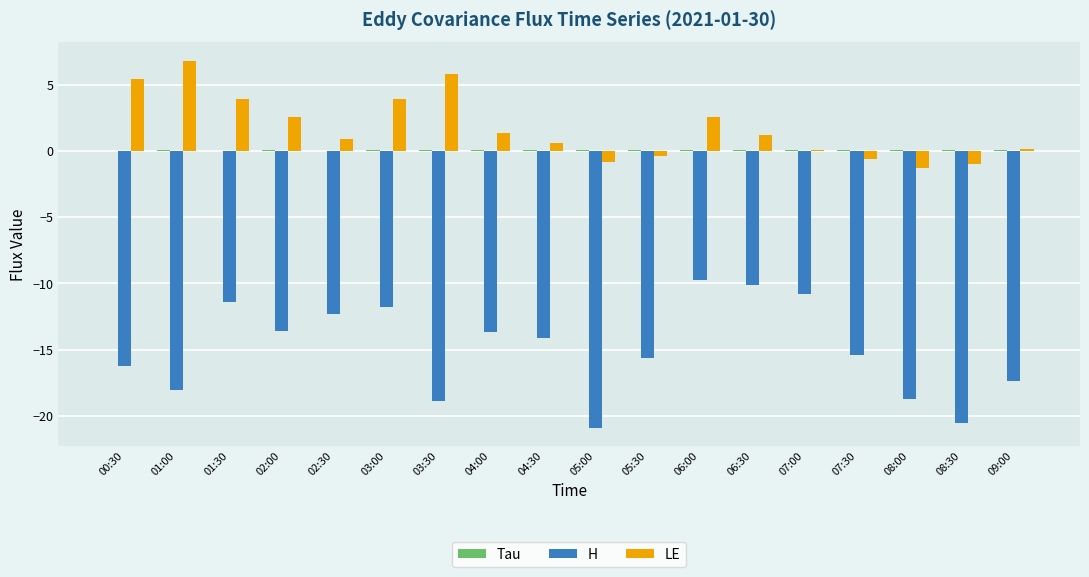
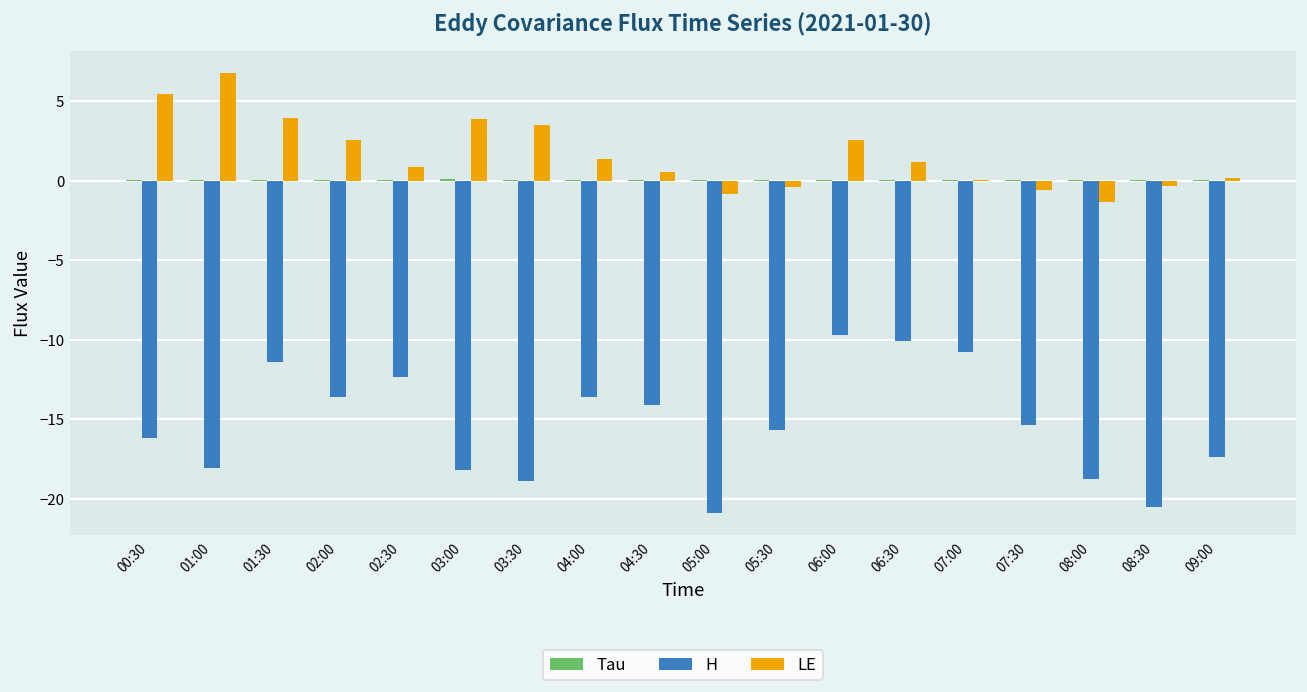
H, 03:00: -11.8 -> -18.2
LE, 03:30: 5.8 -> 3.5
LE, 08:30: -1.0 -> -0.3
